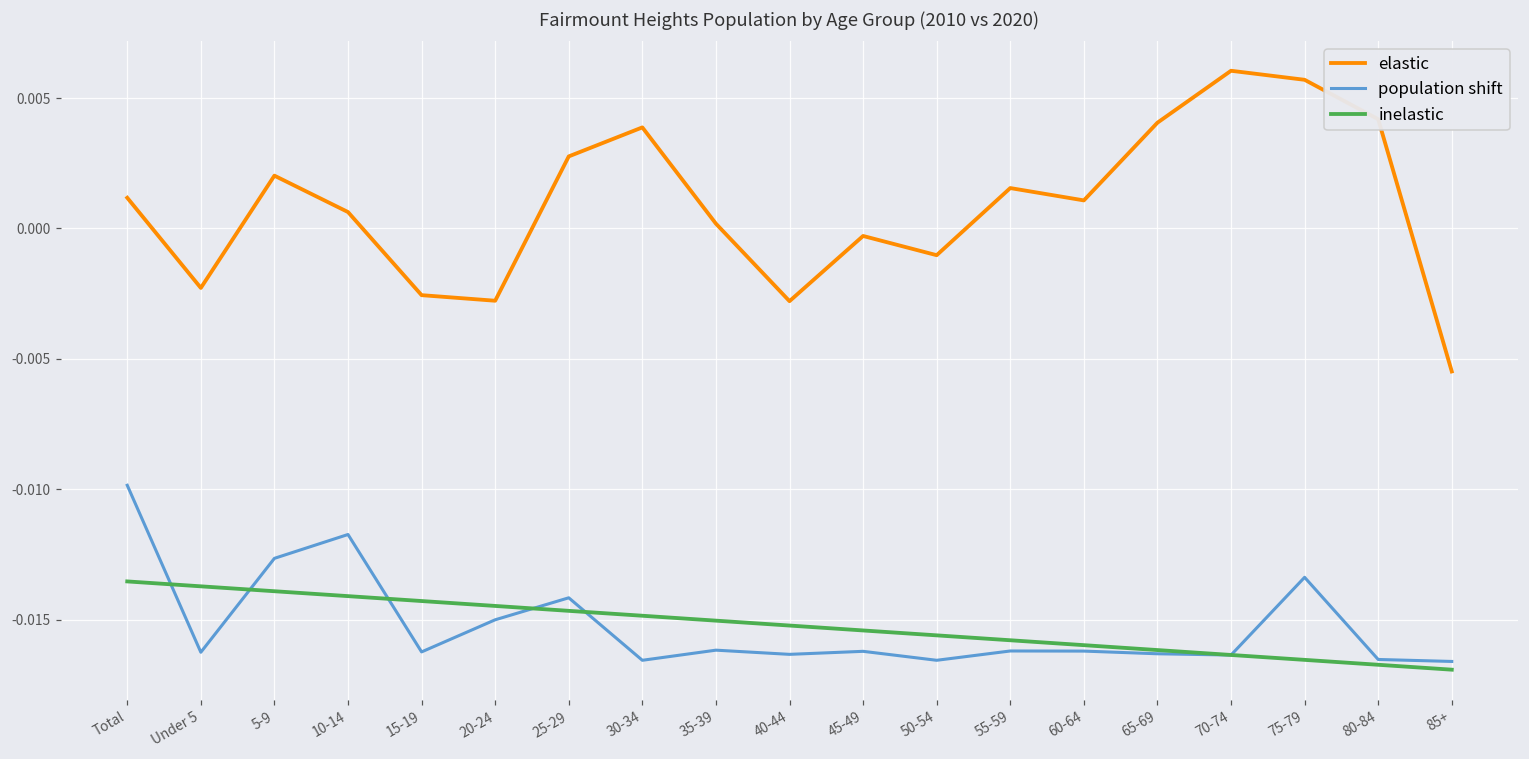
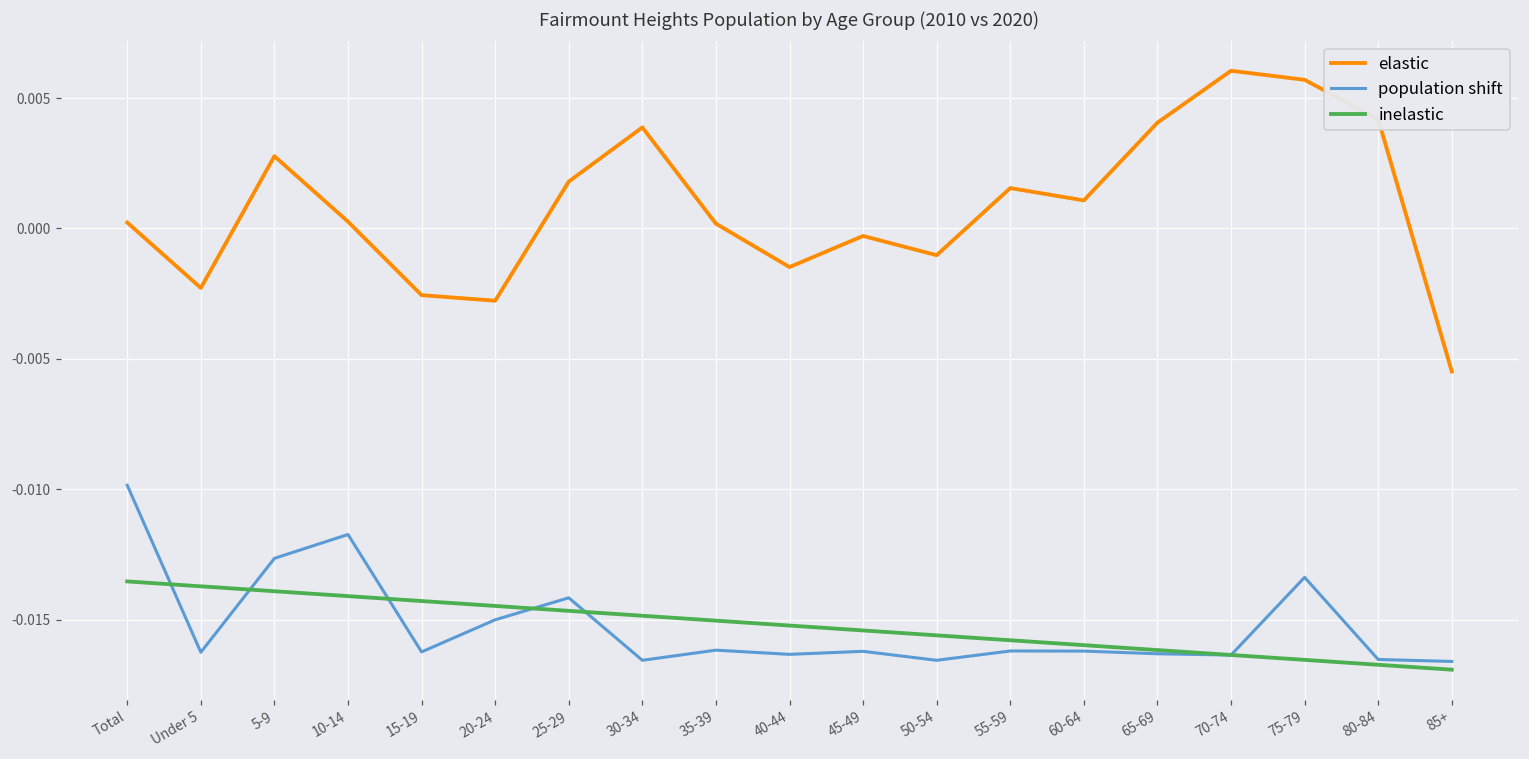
elastic, Total: 0.0012 -> 0.0002
elastic, 5-9: 0.0020 -> 0.0028
elastic, 10-14: 0.0006 -> 0.0003
elastic, 25-29: 0.0028 -> 0.0018
elastic, 40-44: -0.0028 -> -0.0015
